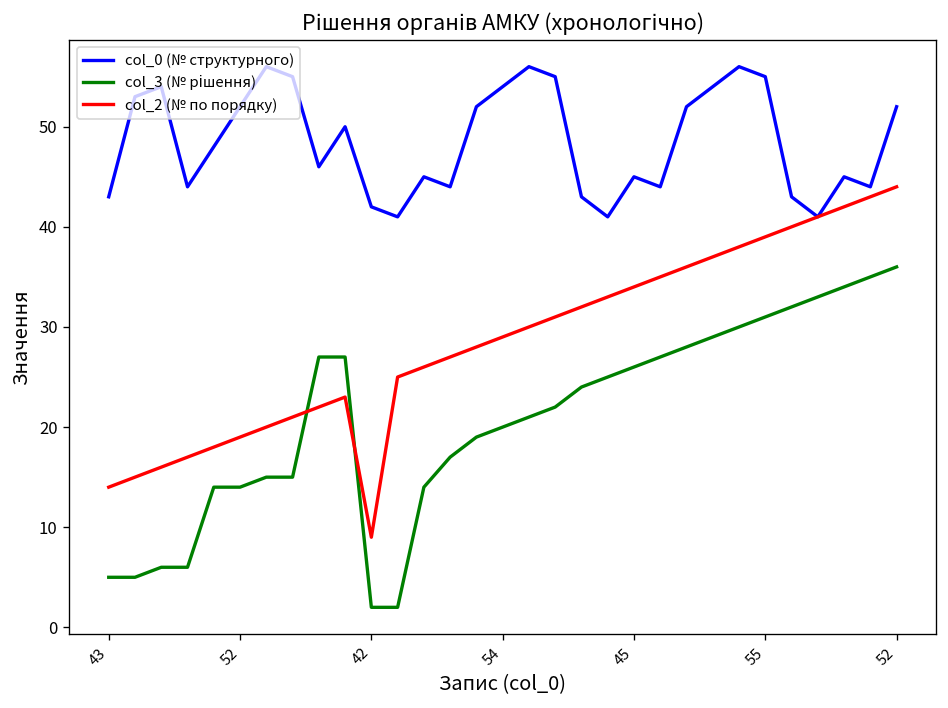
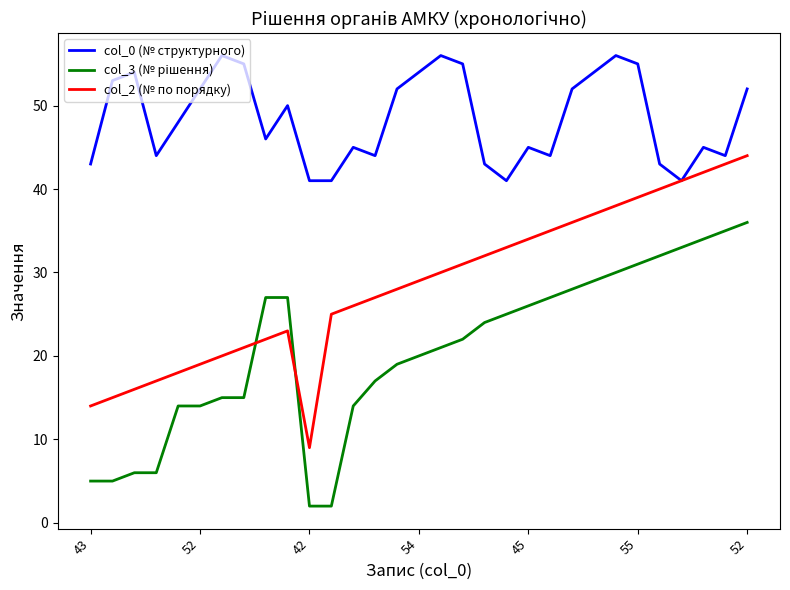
col_0 (№ структурного), 42: 42 -> 41
